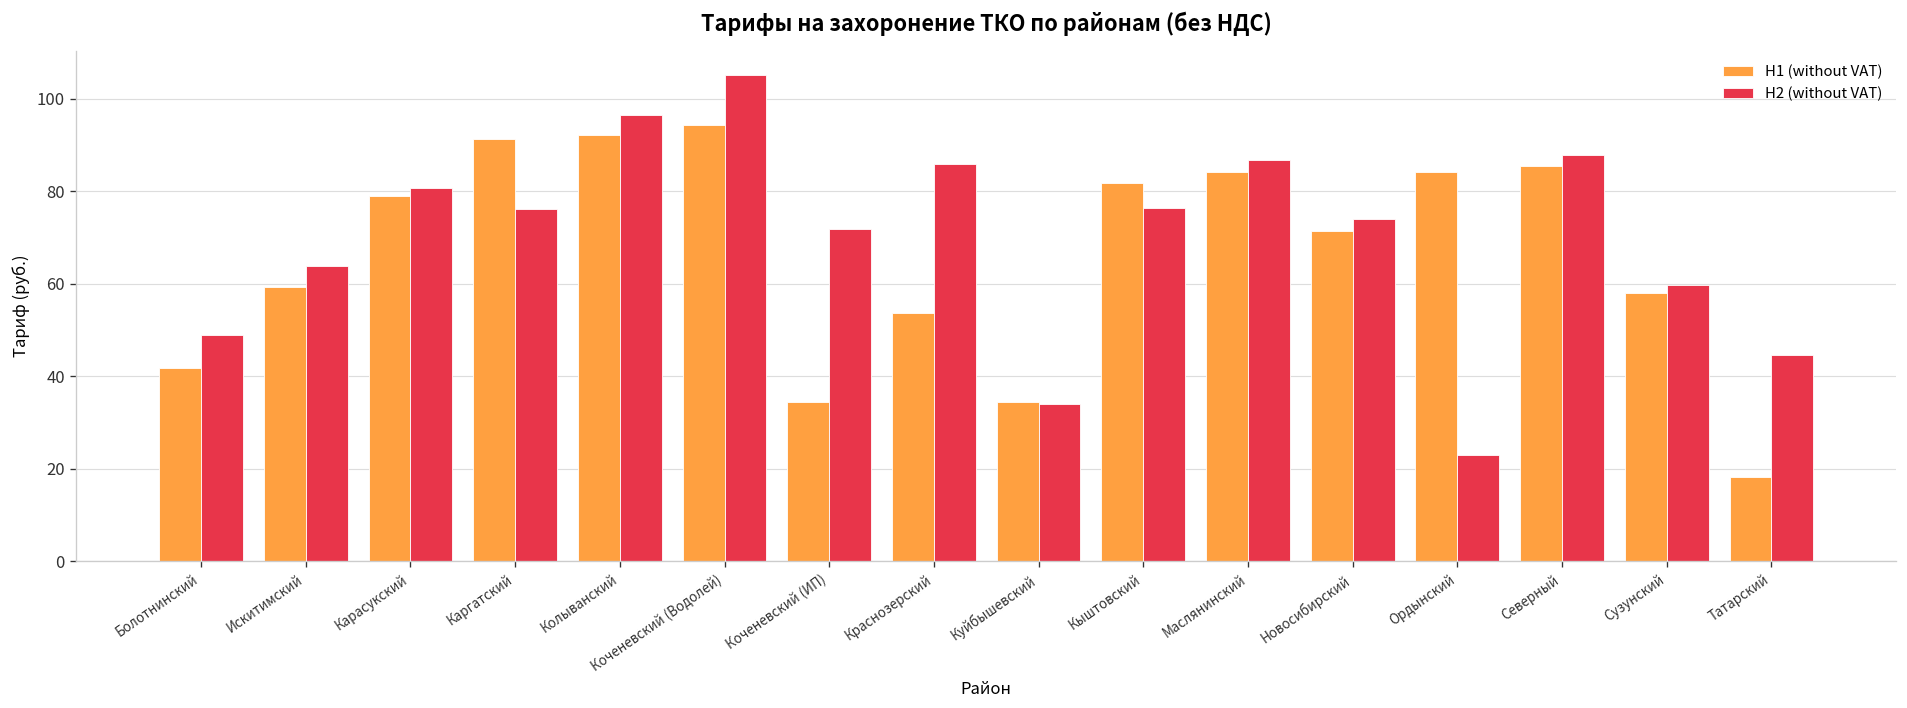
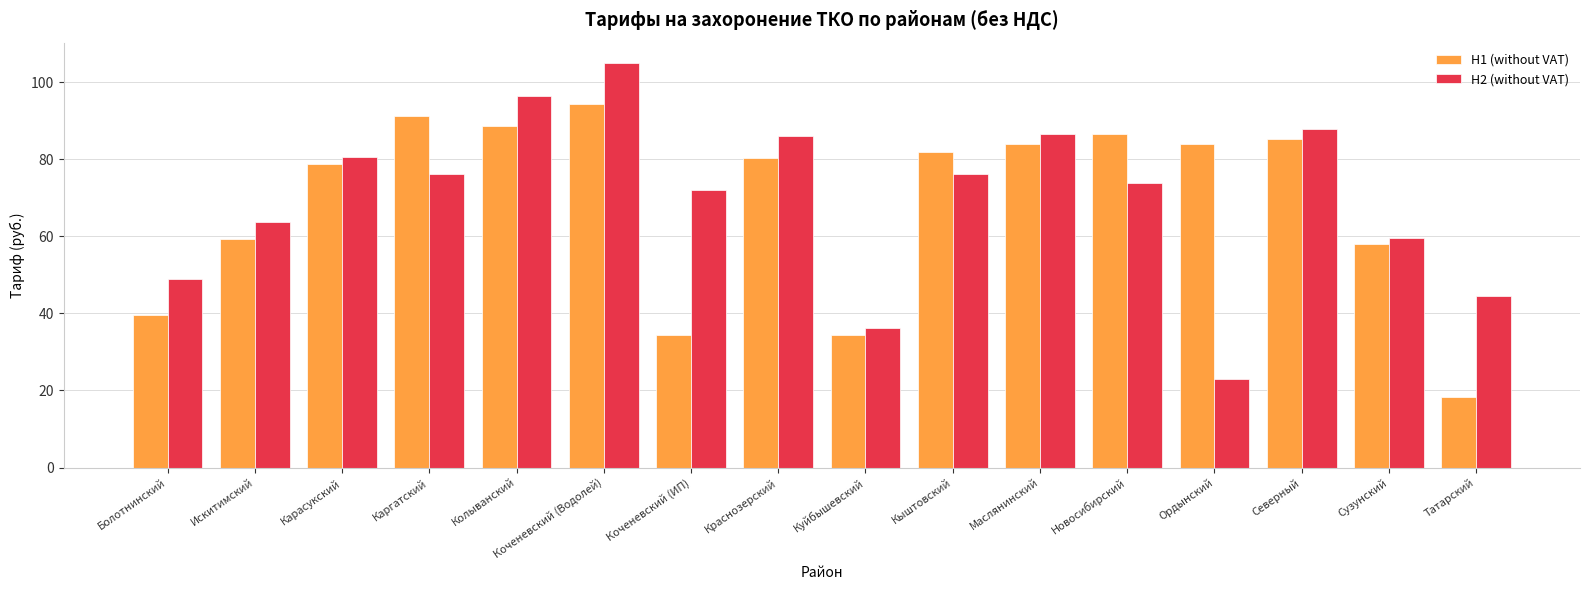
H1 (without VAT), Болотнинский: 42 -> 39
H1 (without VAT), Колыванский: 92 -> 89
H1 (without VAT), Краснозерский: 54 -> 80
H2 (without VAT), Куйбышевский: 34 -> 36
H1 (without VAT), Новосибирский: 71 -> 87
